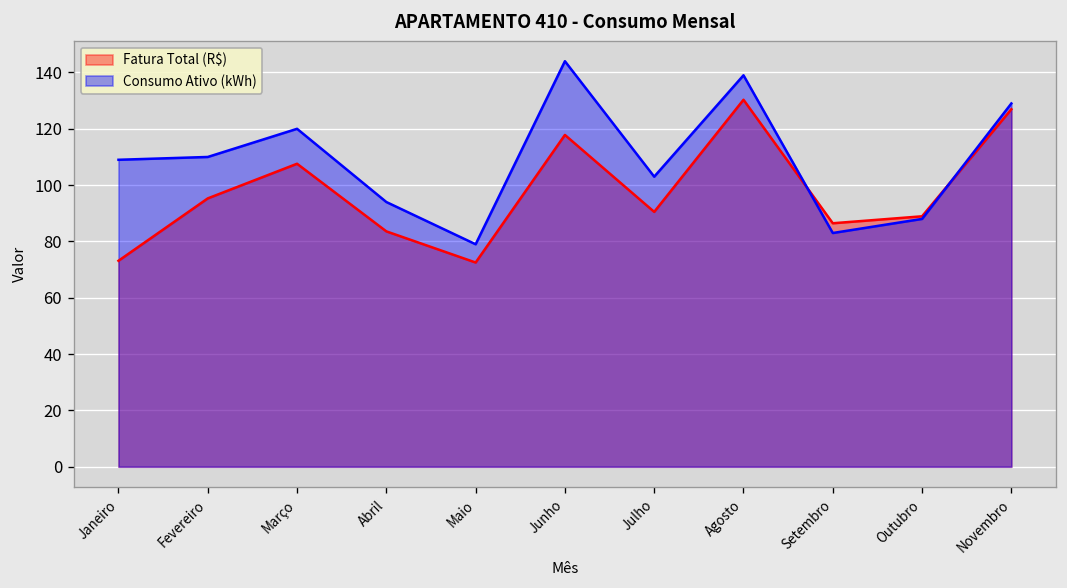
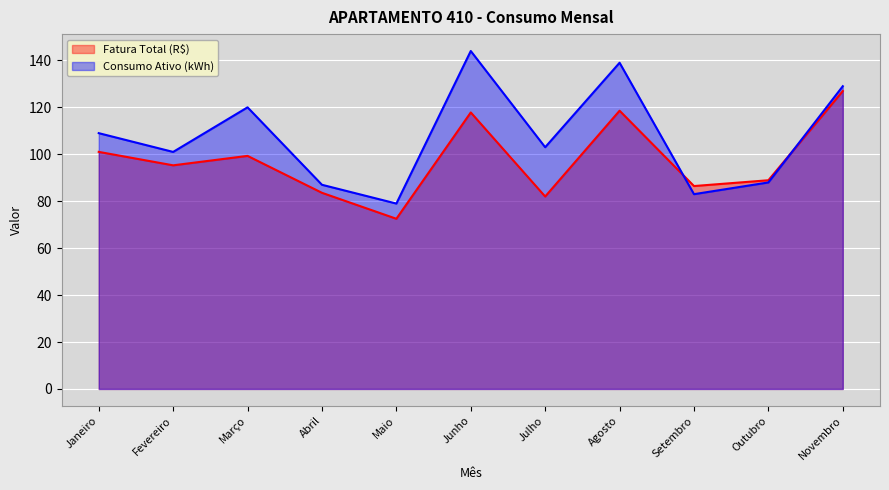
Fatura Total (R$), Janeiro: 73 -> 101
Consumo Ativo (kWh), Fevereiro: 110 -> 101
Fatura Total (R$), Março: 108 -> 99
Consumo Ativo (kWh), Abril: 94 -> 87
Fatura Total (R$), Julho: 91 -> 82
Fatura Total (R$), Agosto: 130 -> 119
